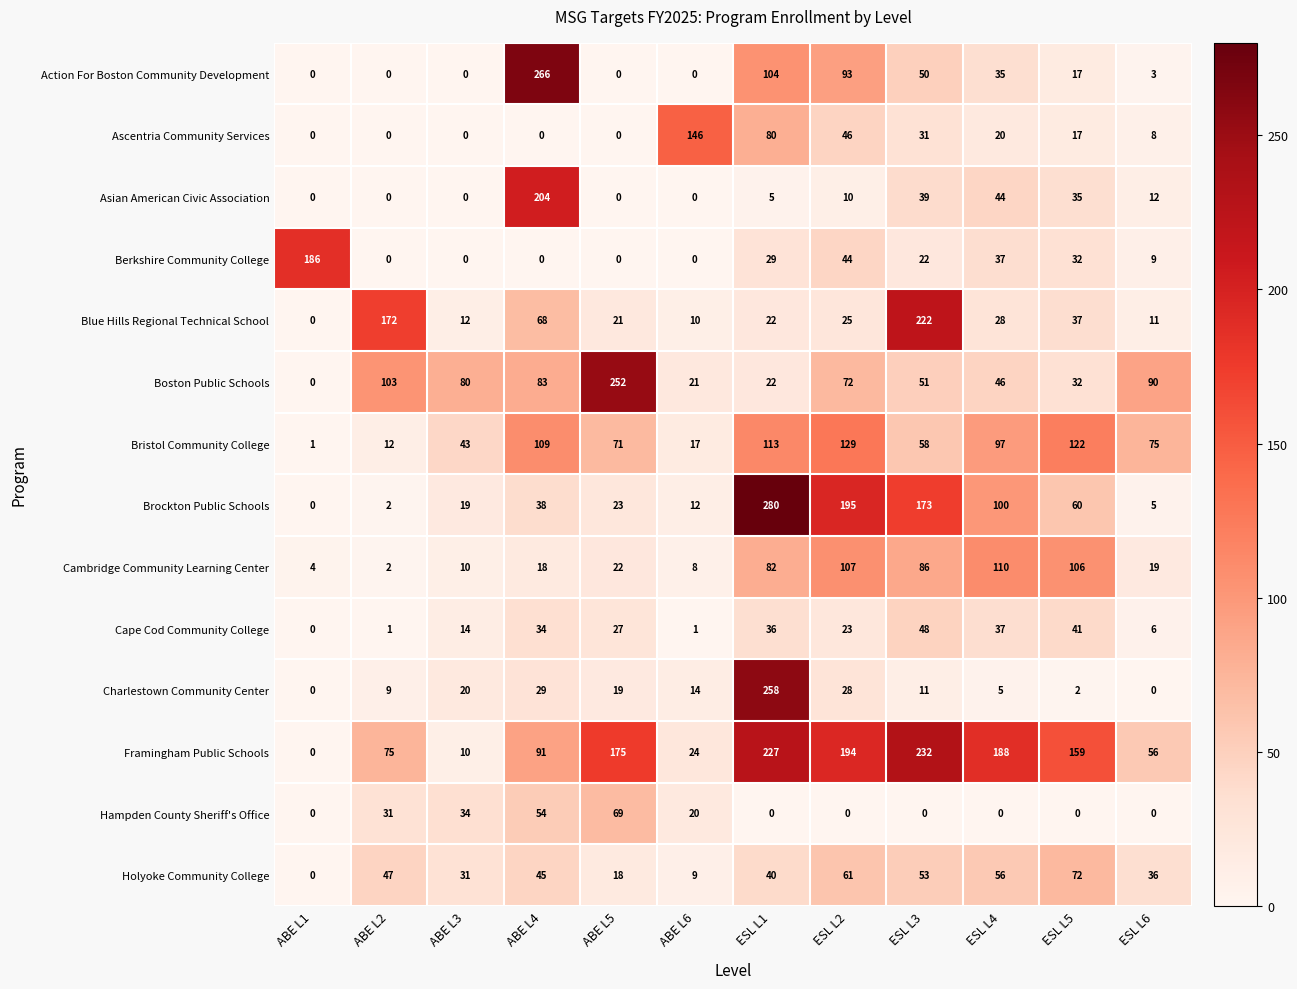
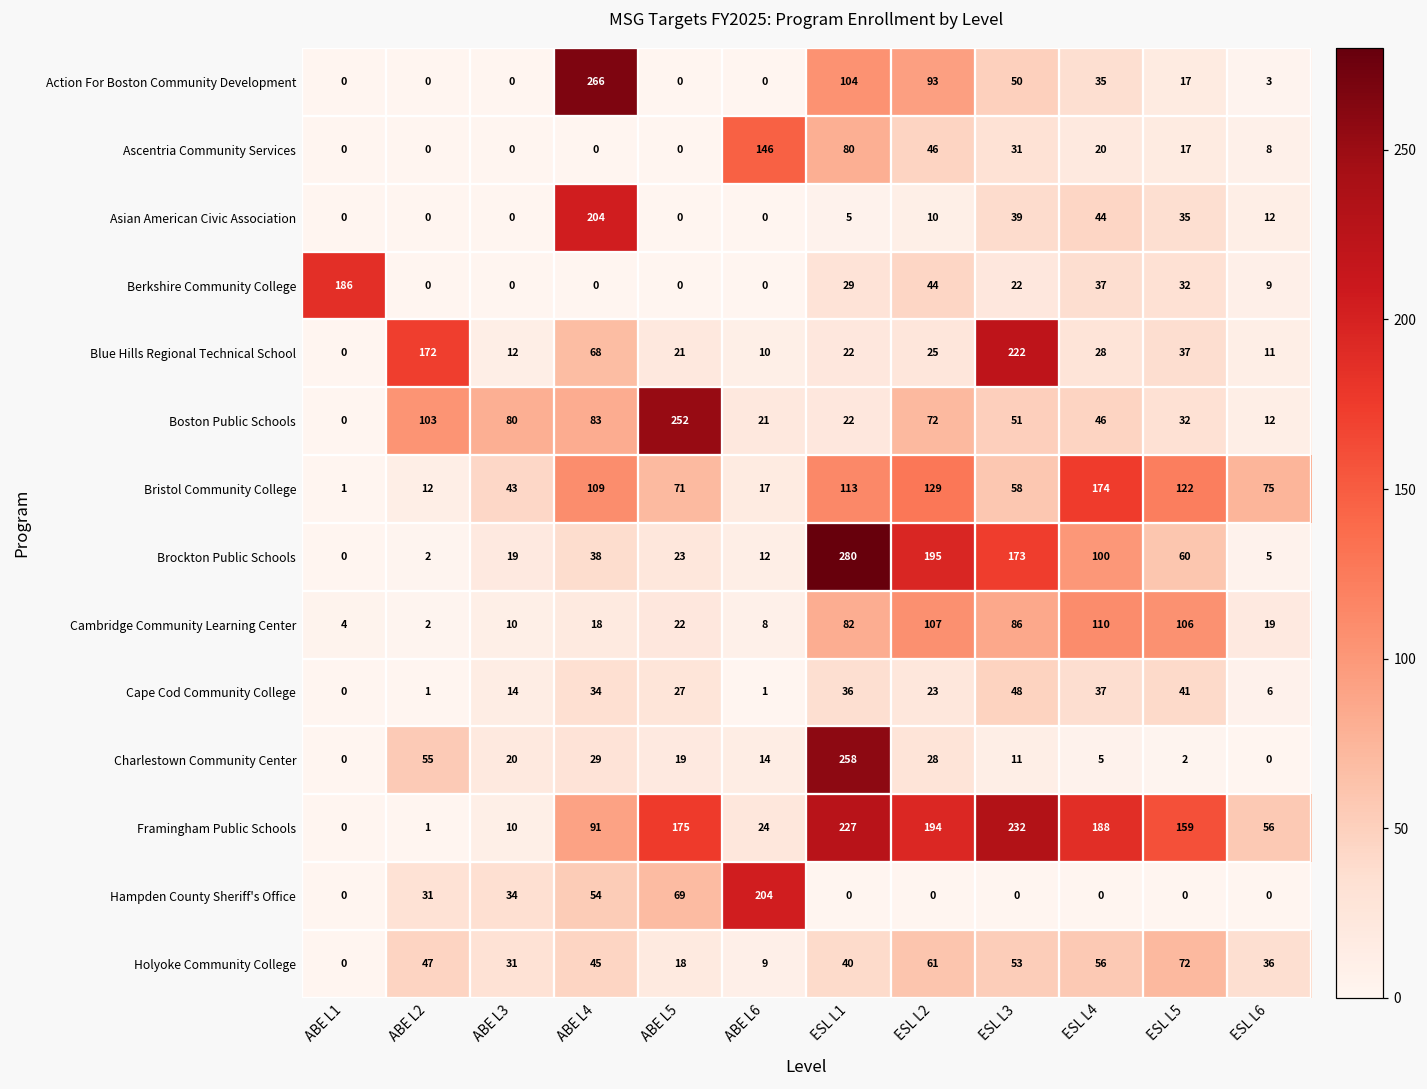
Boston Public Schools, ESL L6: 90 -> 12
Bristol Community College, ESL L4: 97 -> 174
Charlestown Community Center, ABE L2: 9 -> 55
Framingham Public Schools, ABE L2: 75 -> 1
Hampden County Sheriff's Office, ABE L6: 20 -> 204
